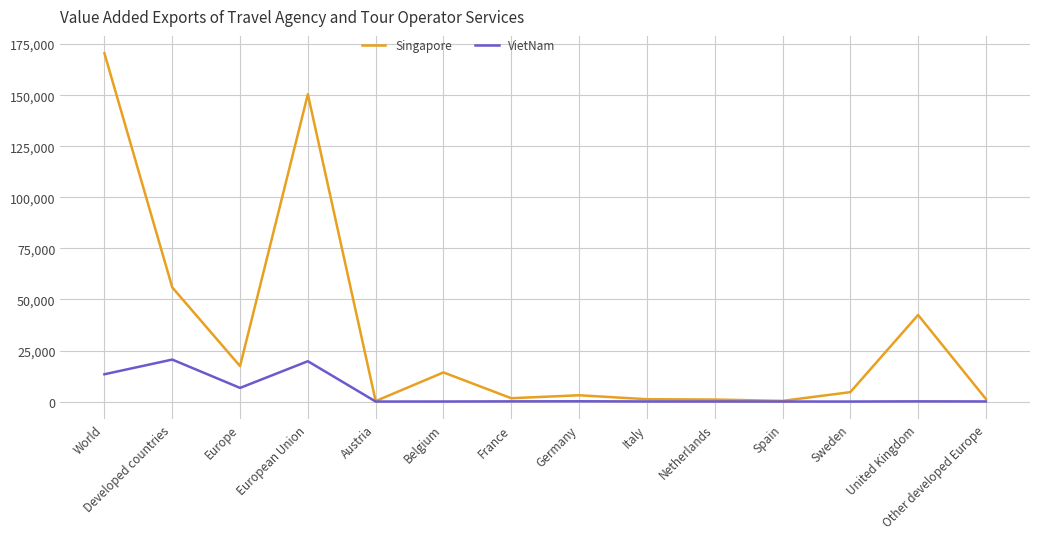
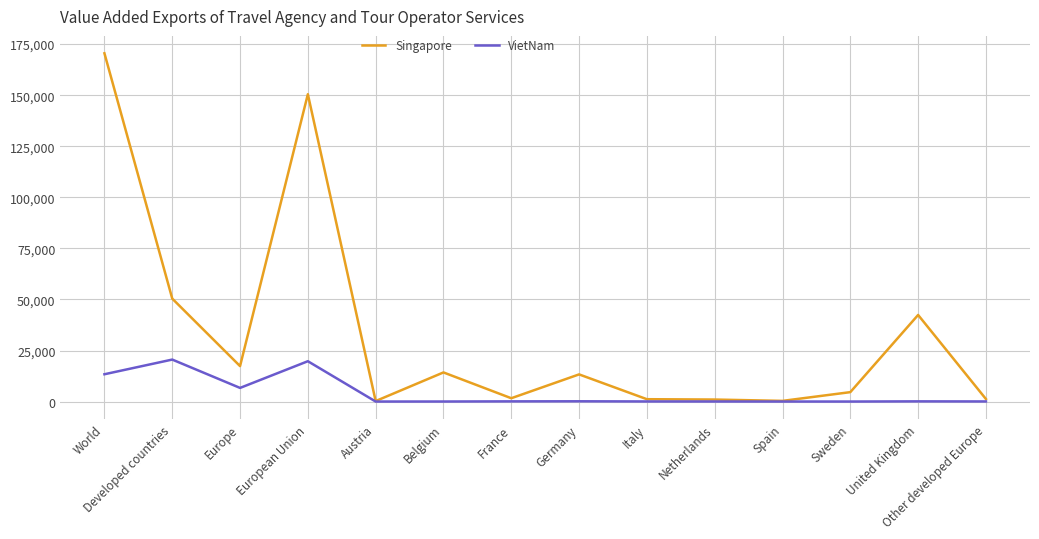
Singapore, Developed countries: 56,000 -> 50,000
Singapore, Germany: 3,000 -> 13,000
